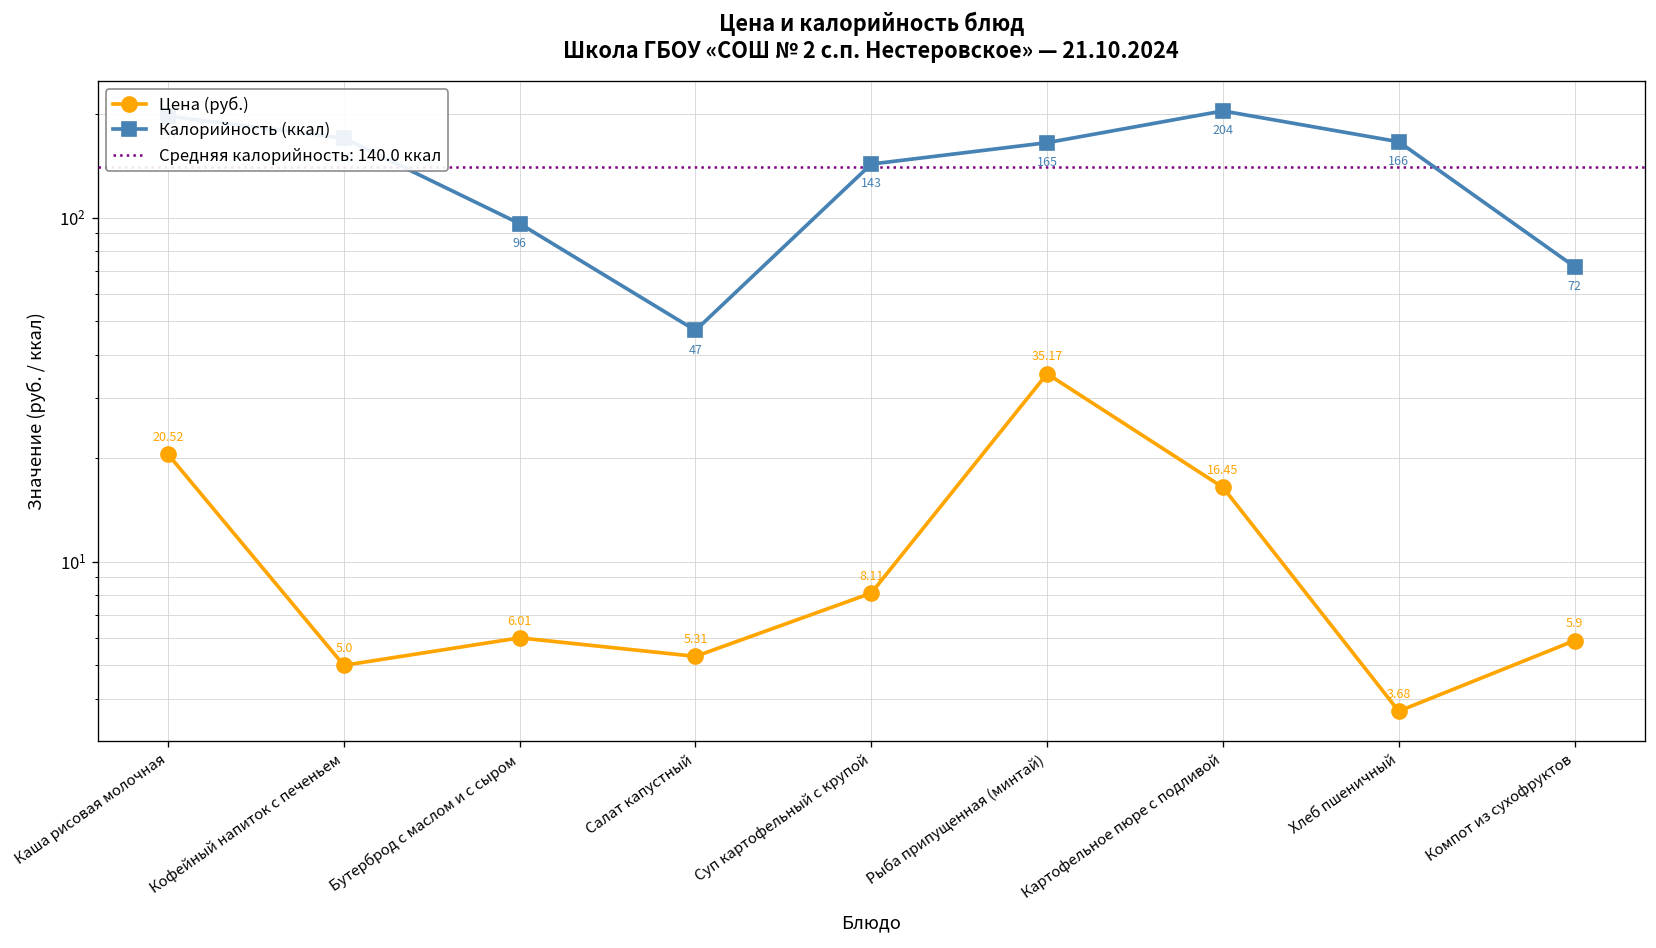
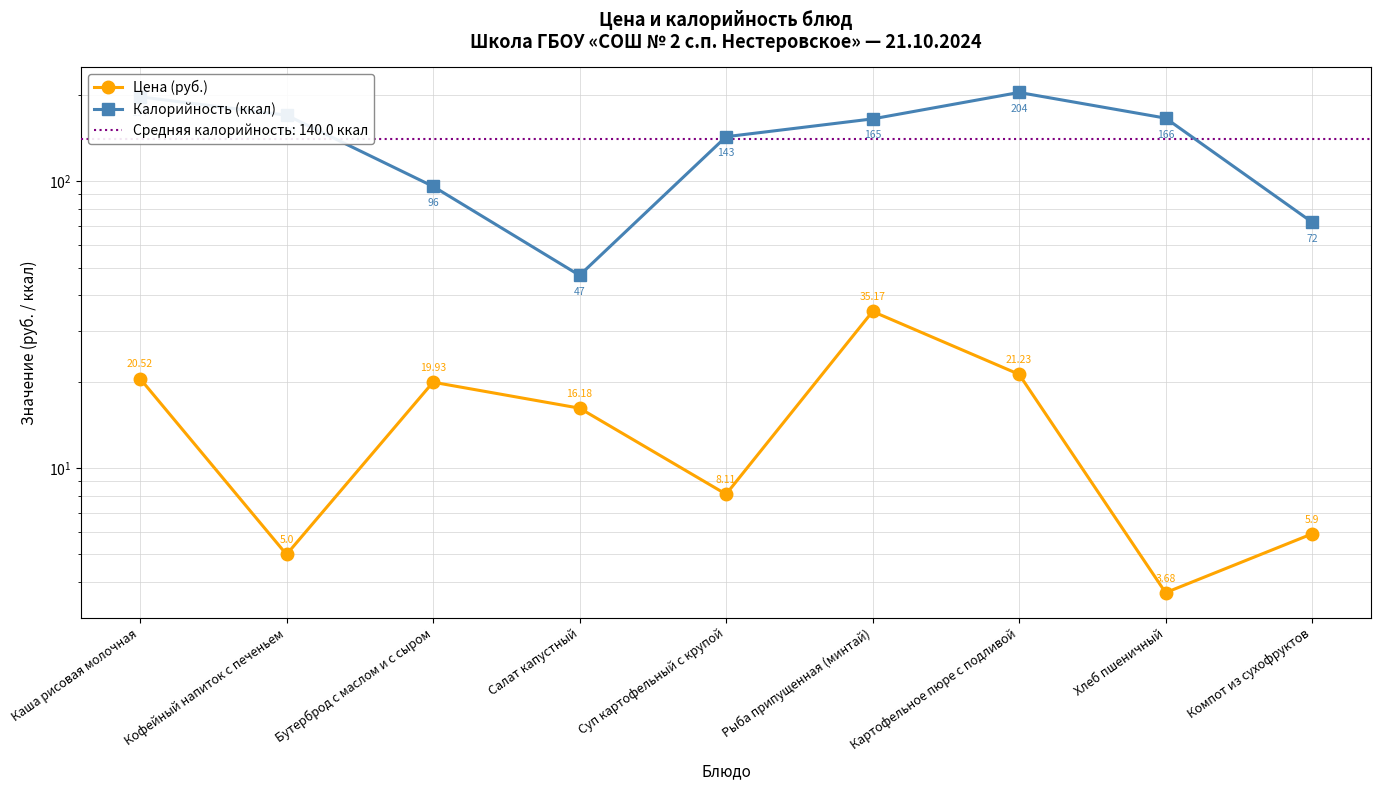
Цена (руб.), Бутерброд с маслом и с сыром: 6.01 -> 19.93
Цена (руб.), Салат капустный: 5.31 -> 16.18
Цена (руб.), Картофельное пюре с подливой: 16.45 -> 21.23
